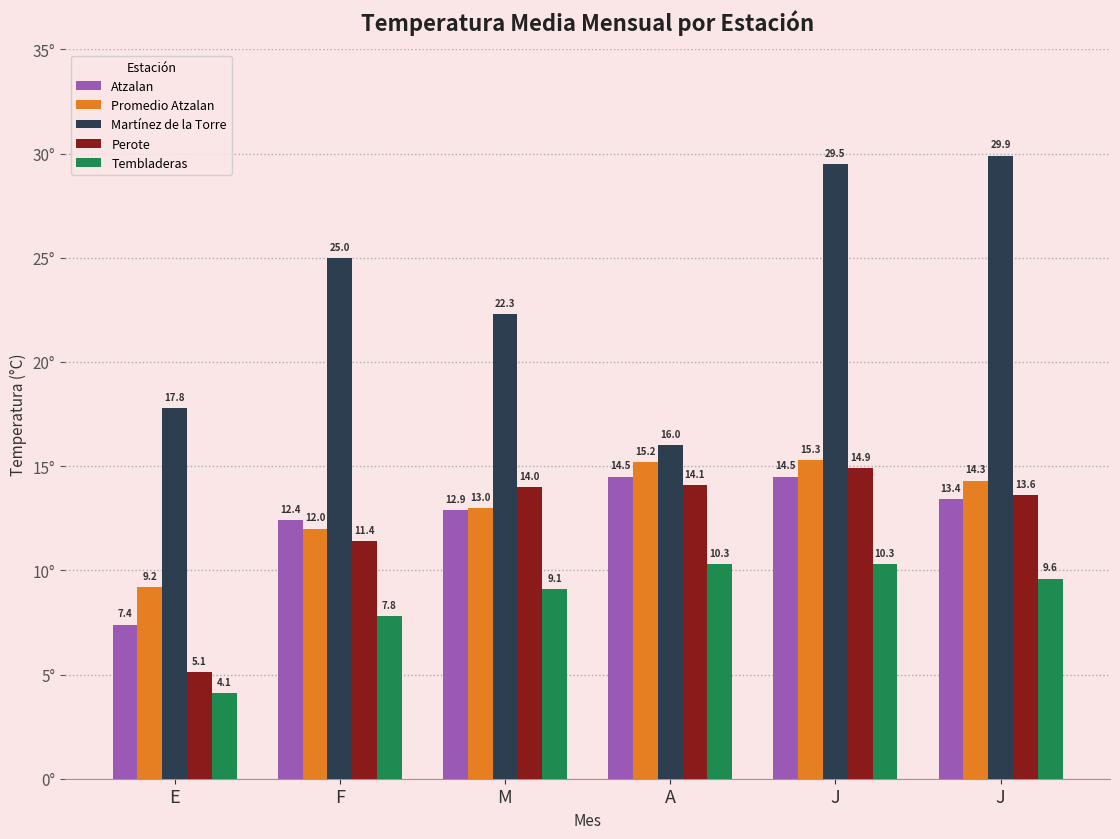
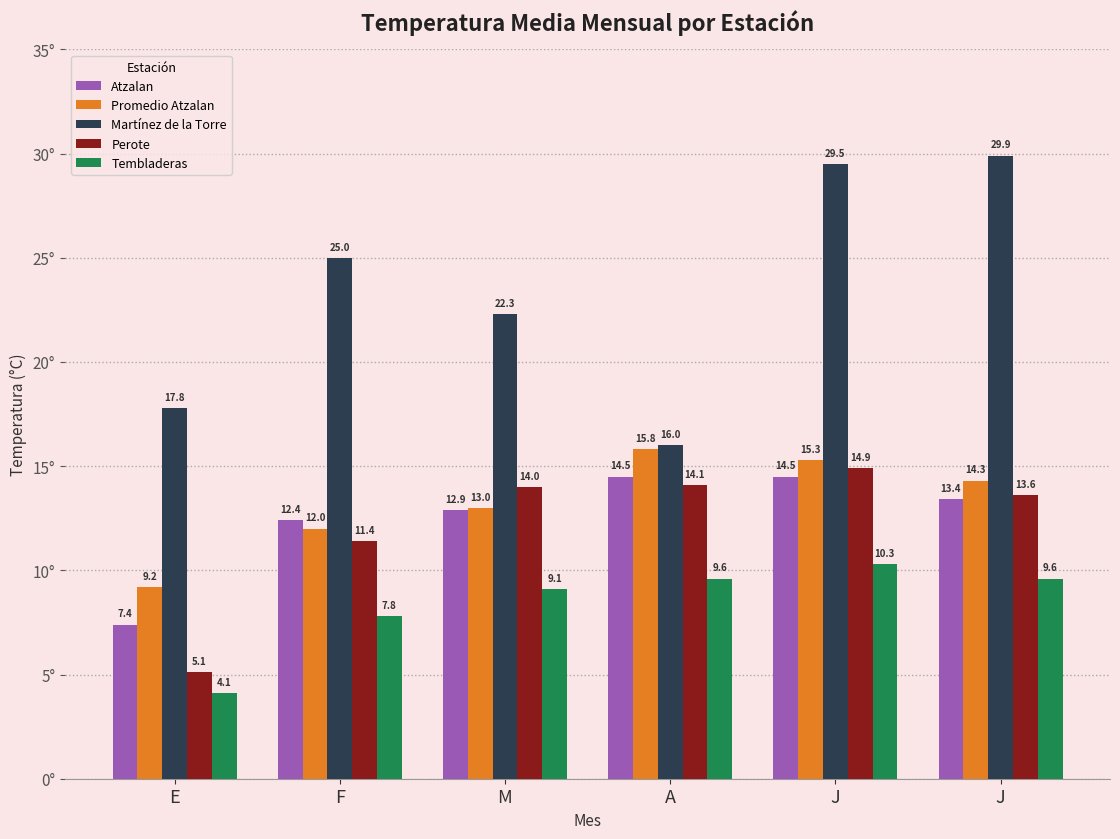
Promedio Atzalan, A: 15.2 -> 15.8
Tembladeras, A: 10.3 -> 9.6
